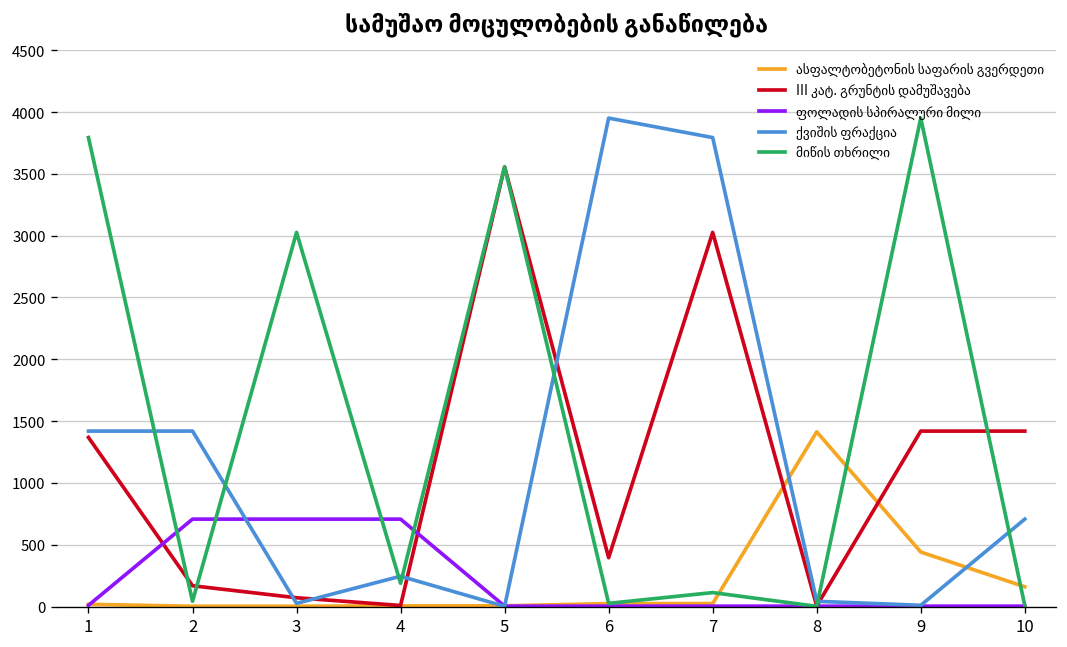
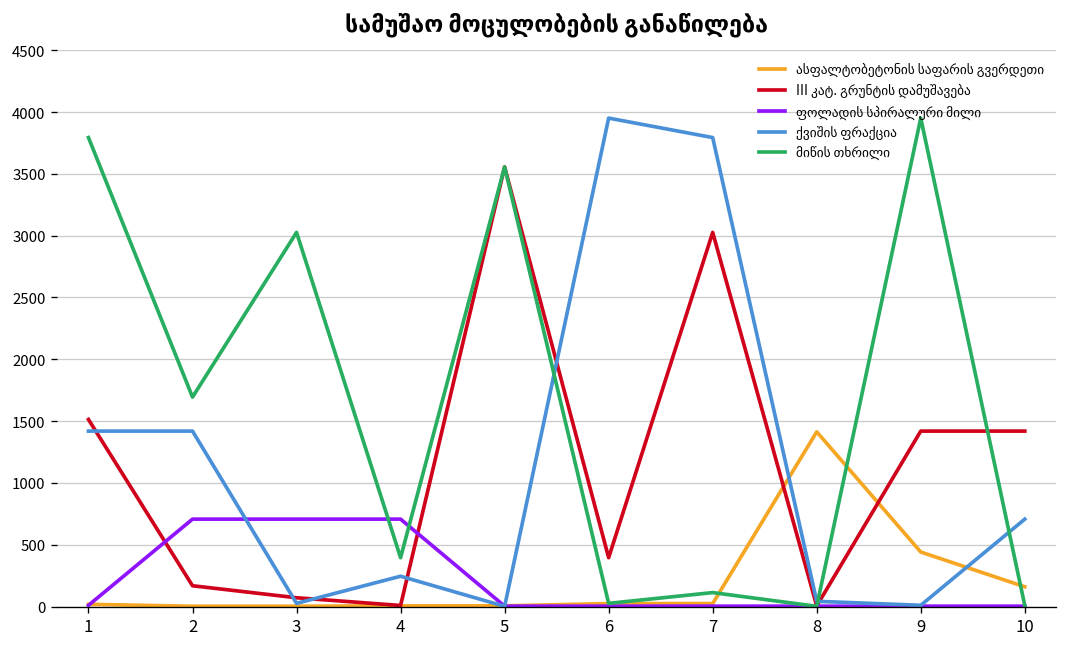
III კატ. გრუნტის დამუშავება, 1: 1370 -> 1510
მიწის თხრილი, 2: 40 -> 1690
მიწის თხრილი, 4: 190 -> 400
